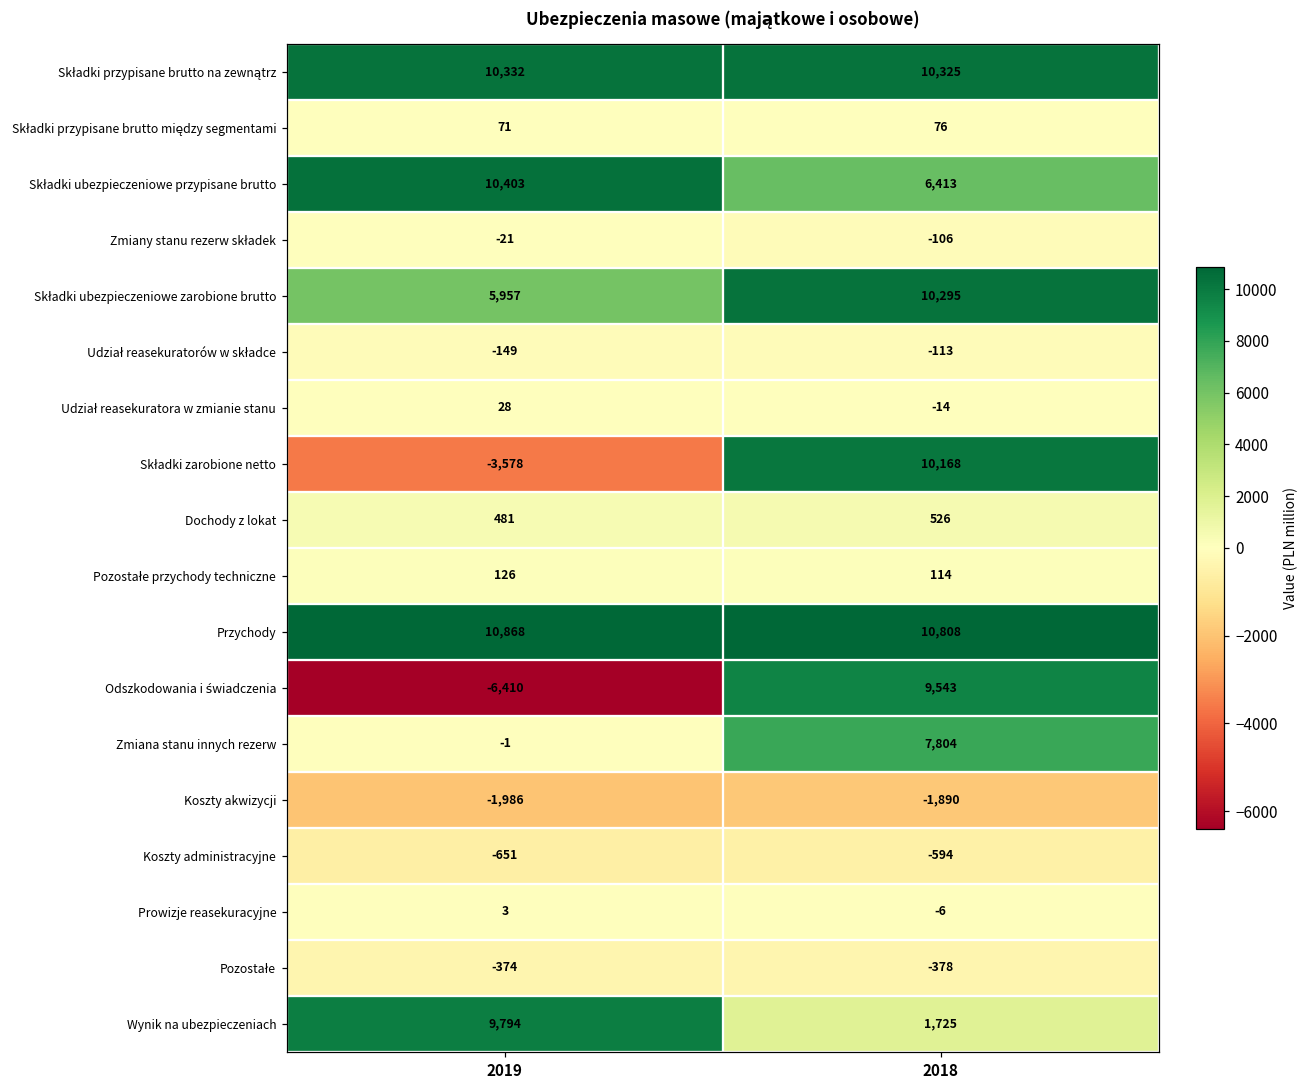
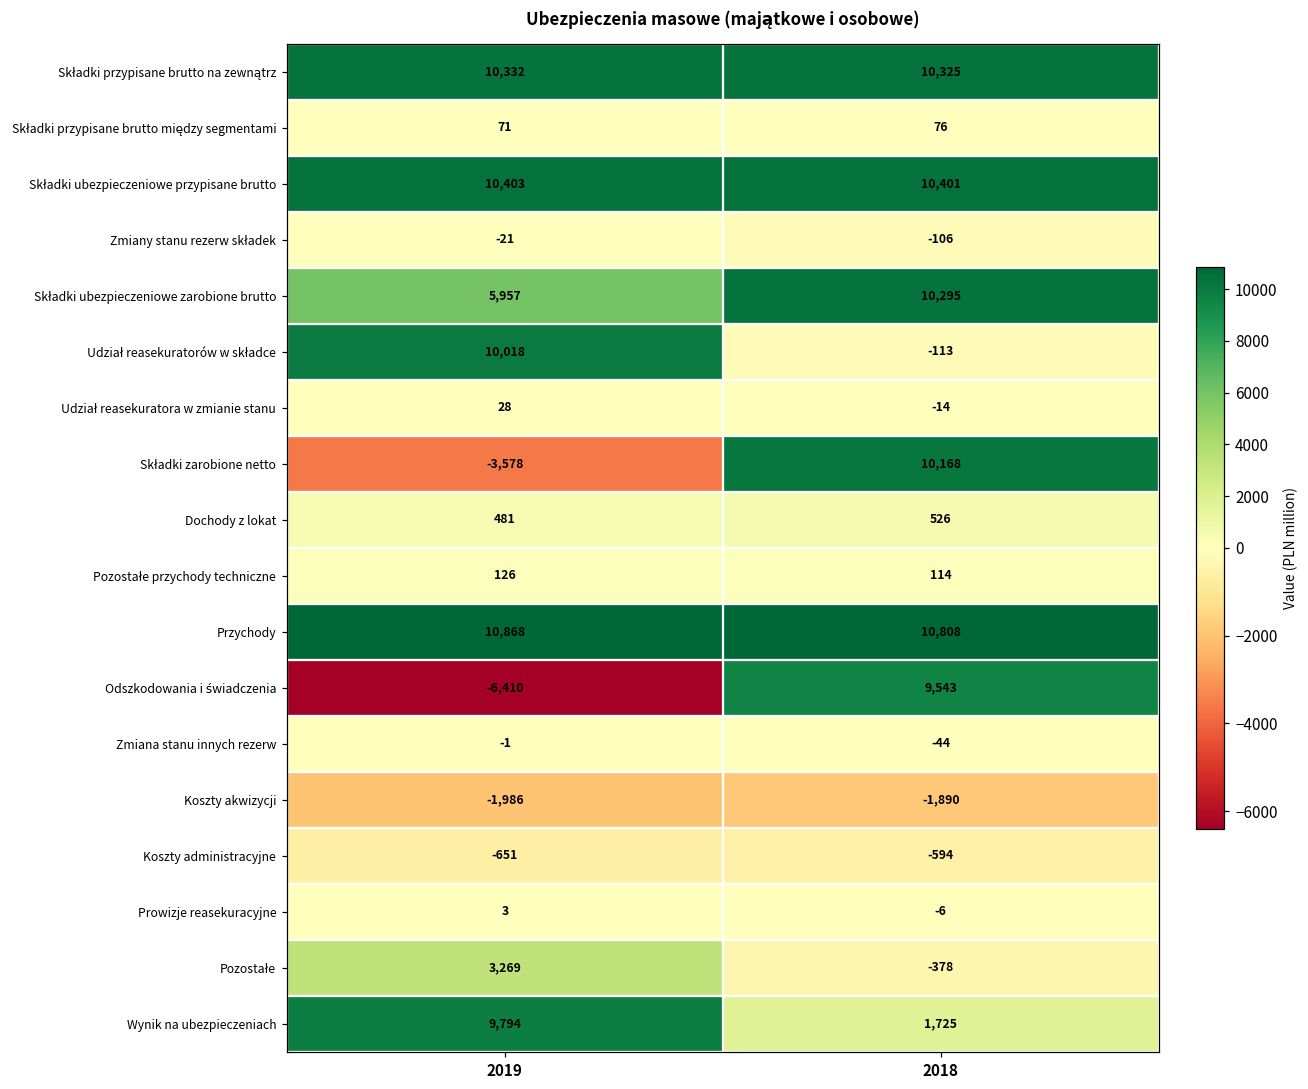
Składki ubezpieczeniowe przypisane brutto, 2018: 6,413 -> 10,401
Udział reasekuratorów w składce, 2019: -149 -> 10,018
Zmiana stanu innych rezerw, 2018: 7,804 -> -44
Pozostałe, 2019: -374 -> 3,269
